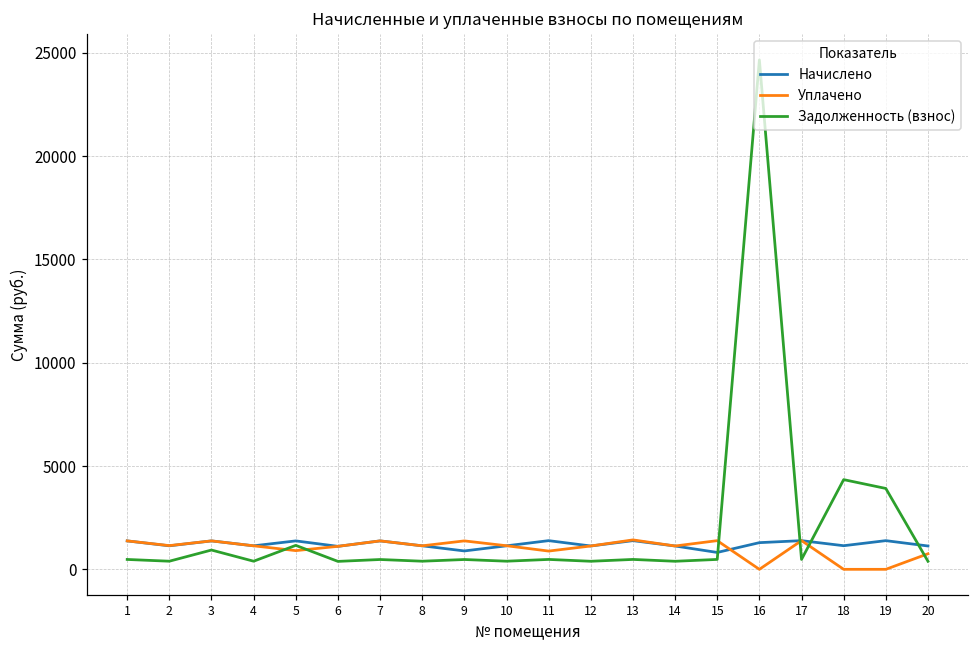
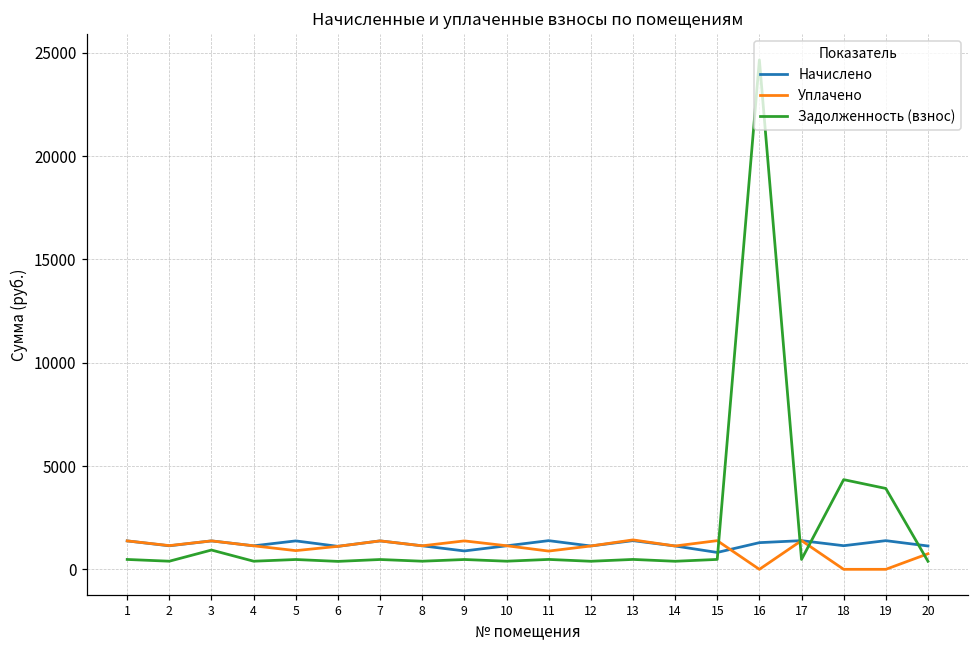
Задолженность (взнос), 5: 1200 -> 500
